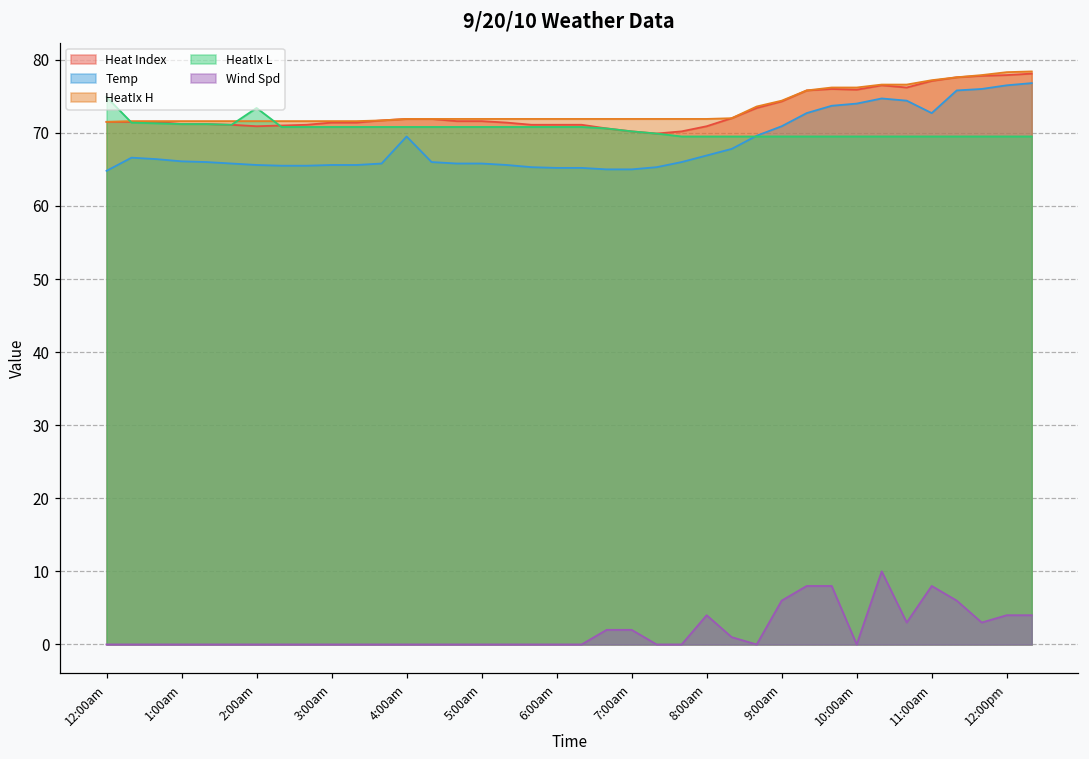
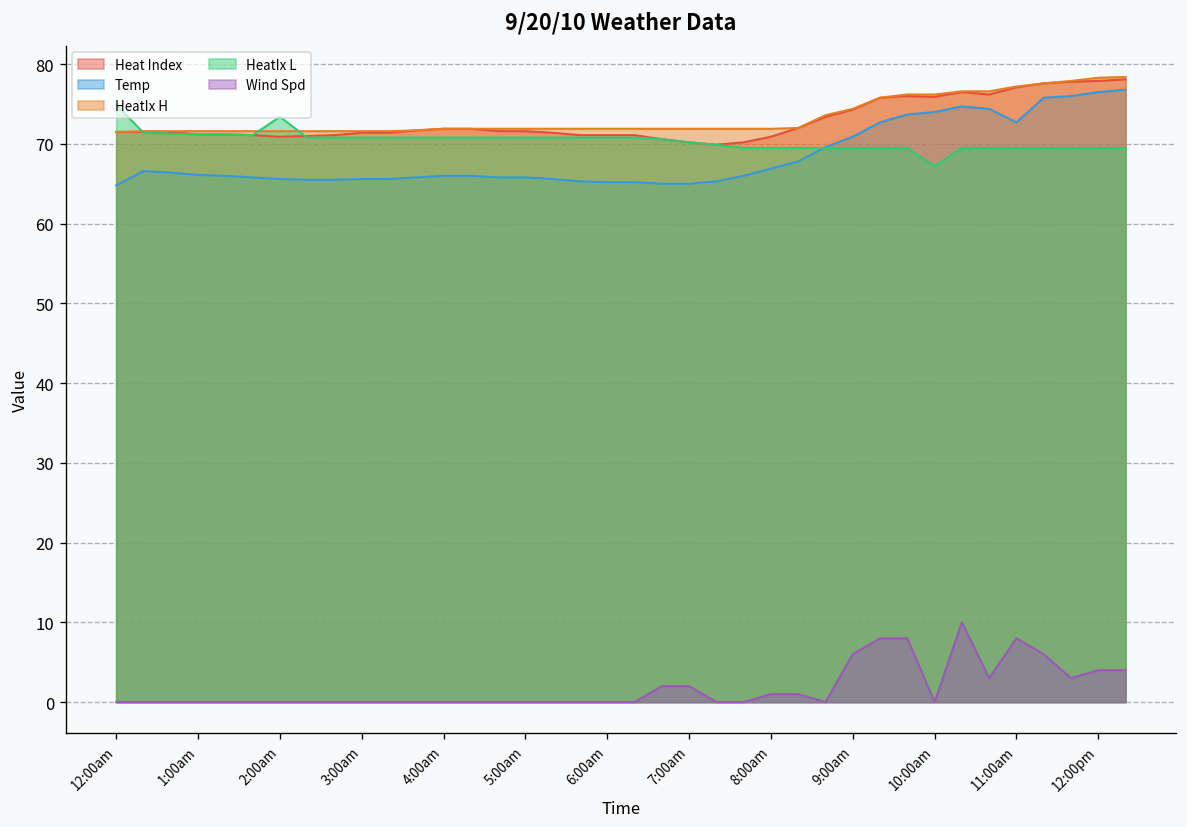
Temp, 4:00am: 70 -> 66
Wind Spd, 8:00am: 4 -> 1
HeatIx L, 10:00am: 70 -> 67
